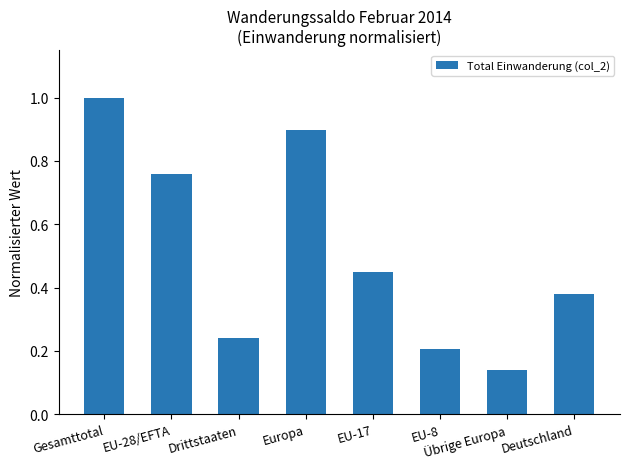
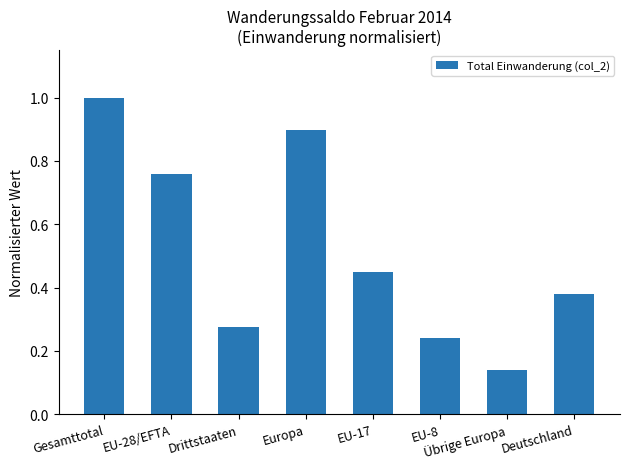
Drittstaaten: 0.24 -> 0.28
EU-8: 0.21 -> 0.24
